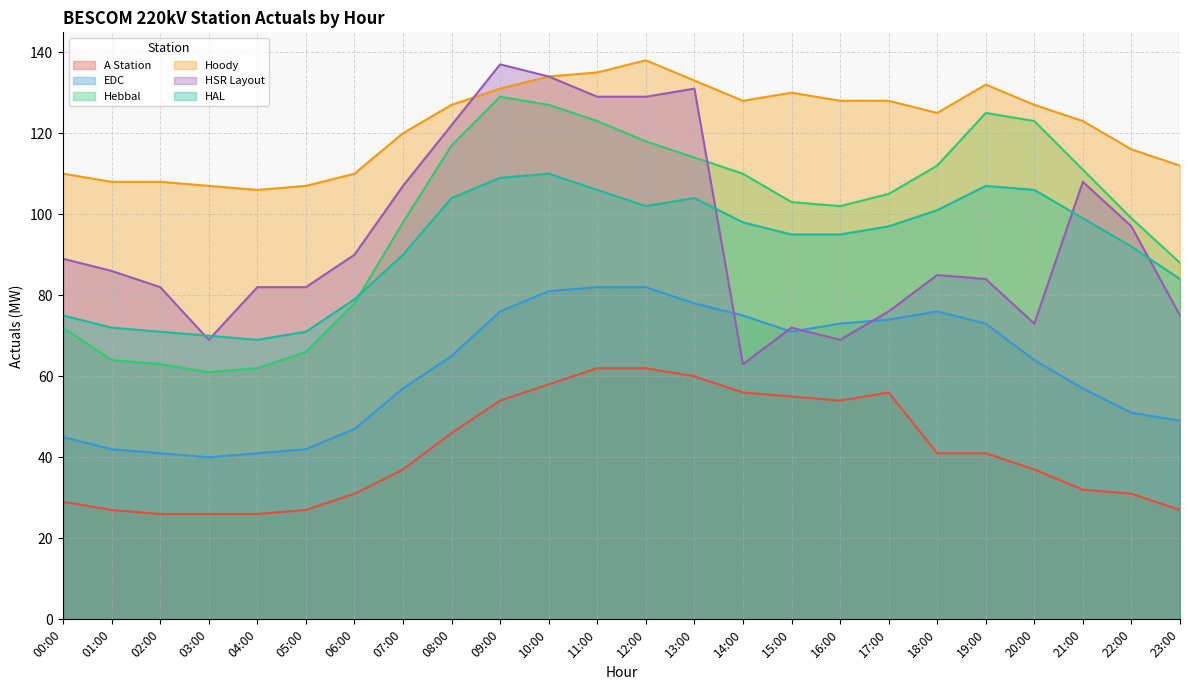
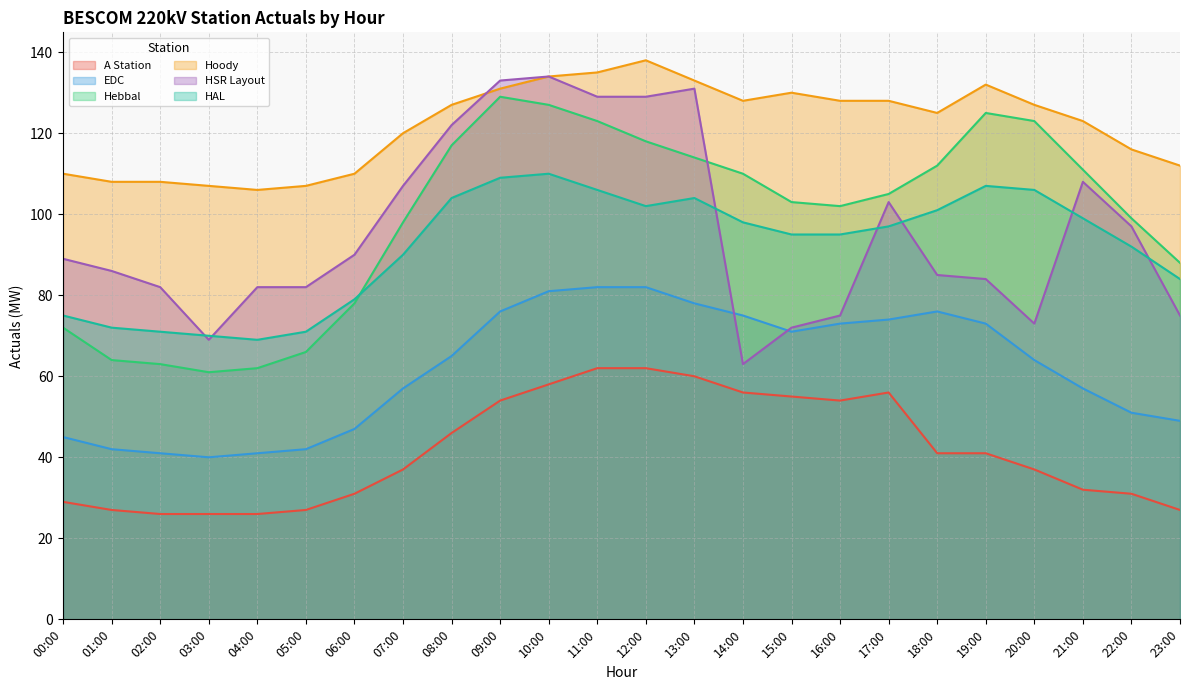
HSR Layout, 09:00: 137 -> 133
HSR Layout, 16:00: 69 -> 75
HSR Layout, 17:00: 76 -> 103
